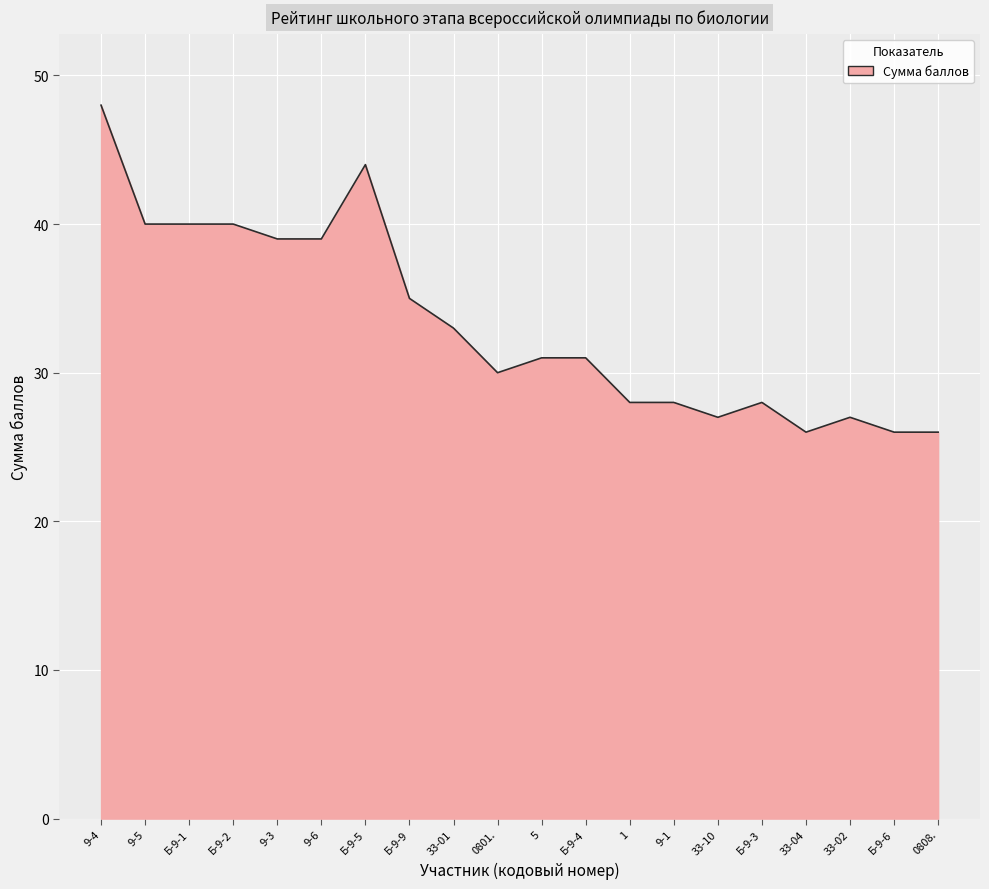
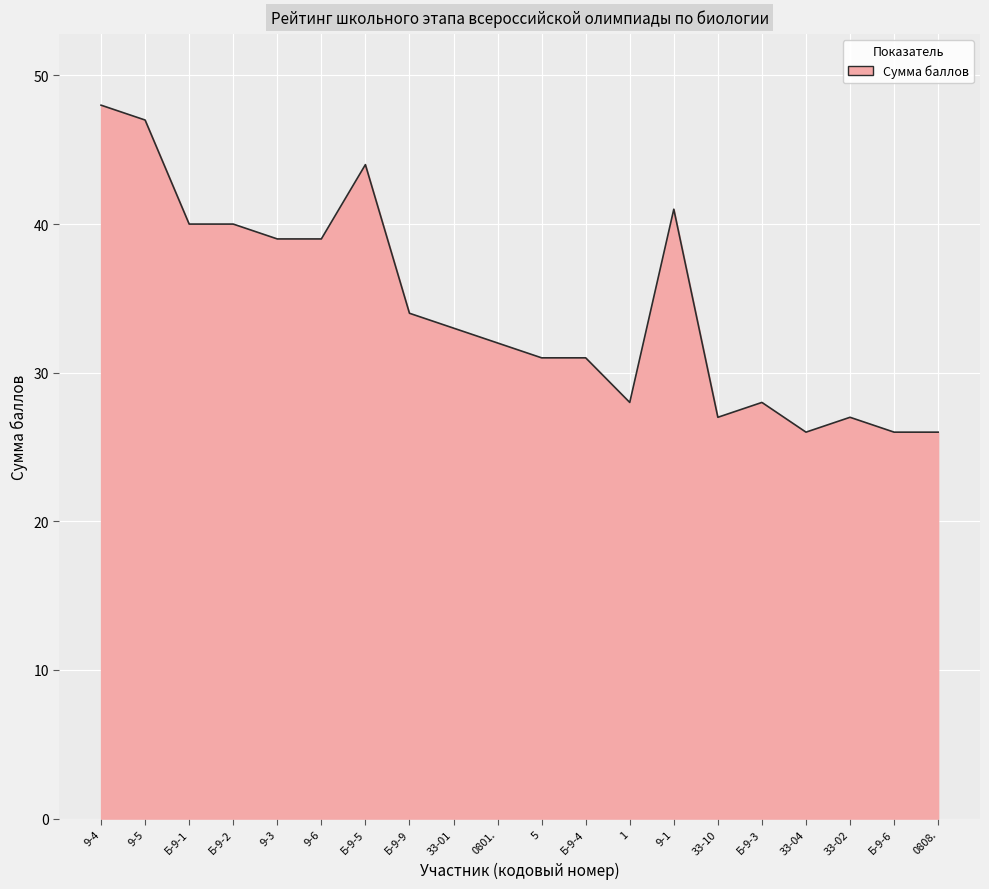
9-5: 40 -> 47
Б-9-9: 35 -> 34
0801.: 30 -> 32
9-1: 28 -> 41
